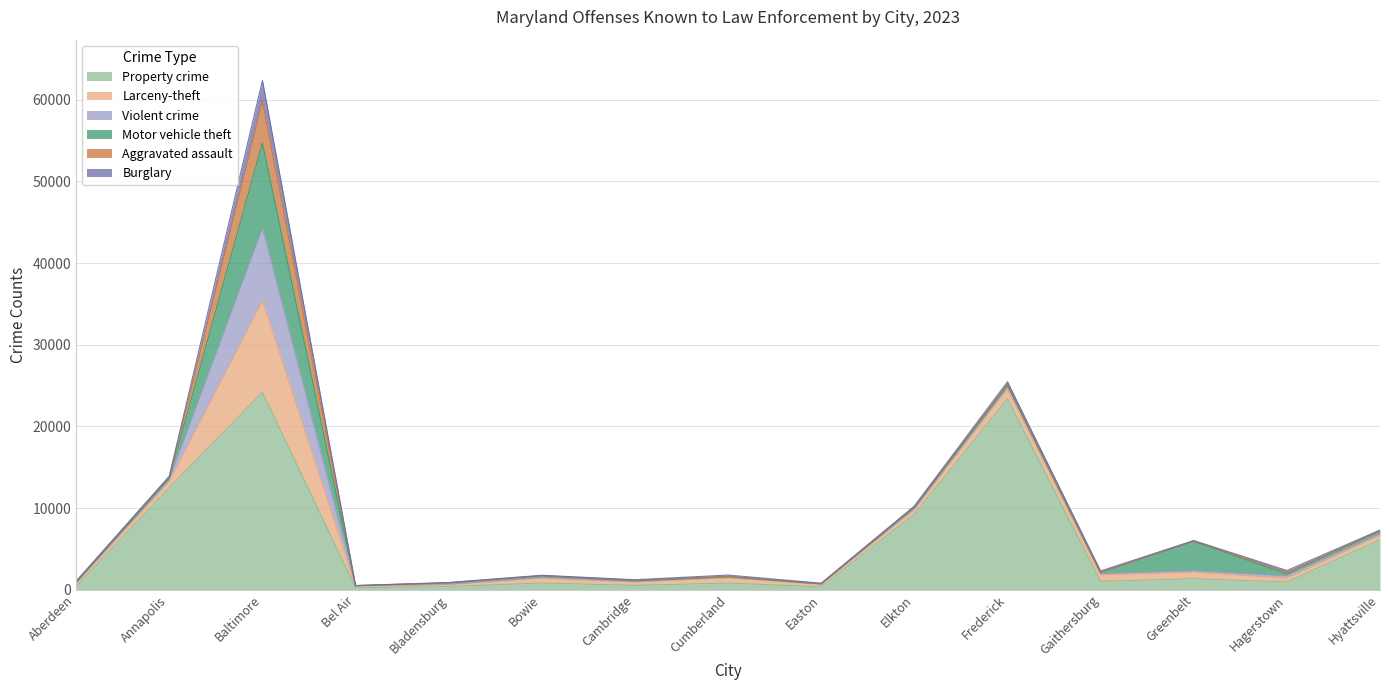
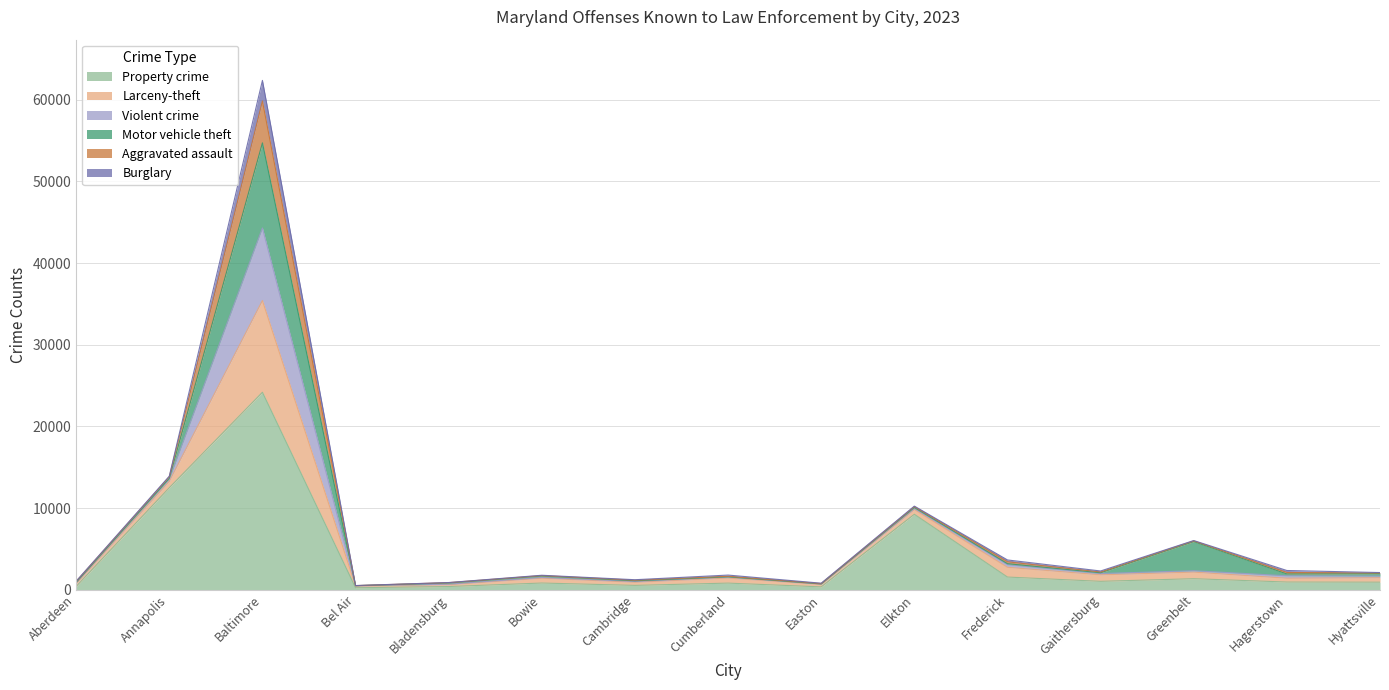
Property crime, Frederick: 23000 -> 2000
Property crime, Hyattsville: 6000 -> 1000
